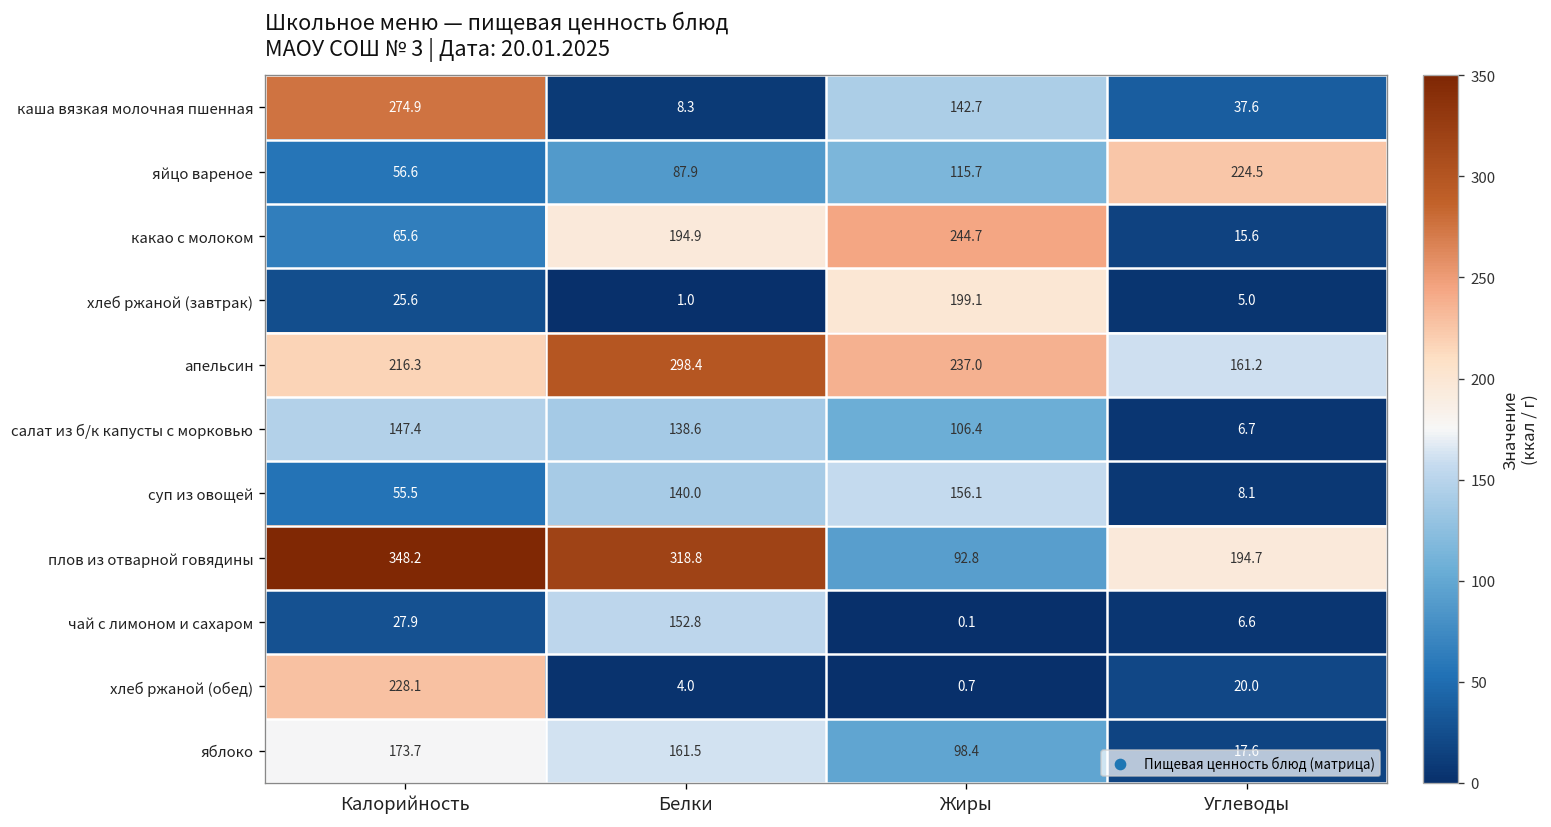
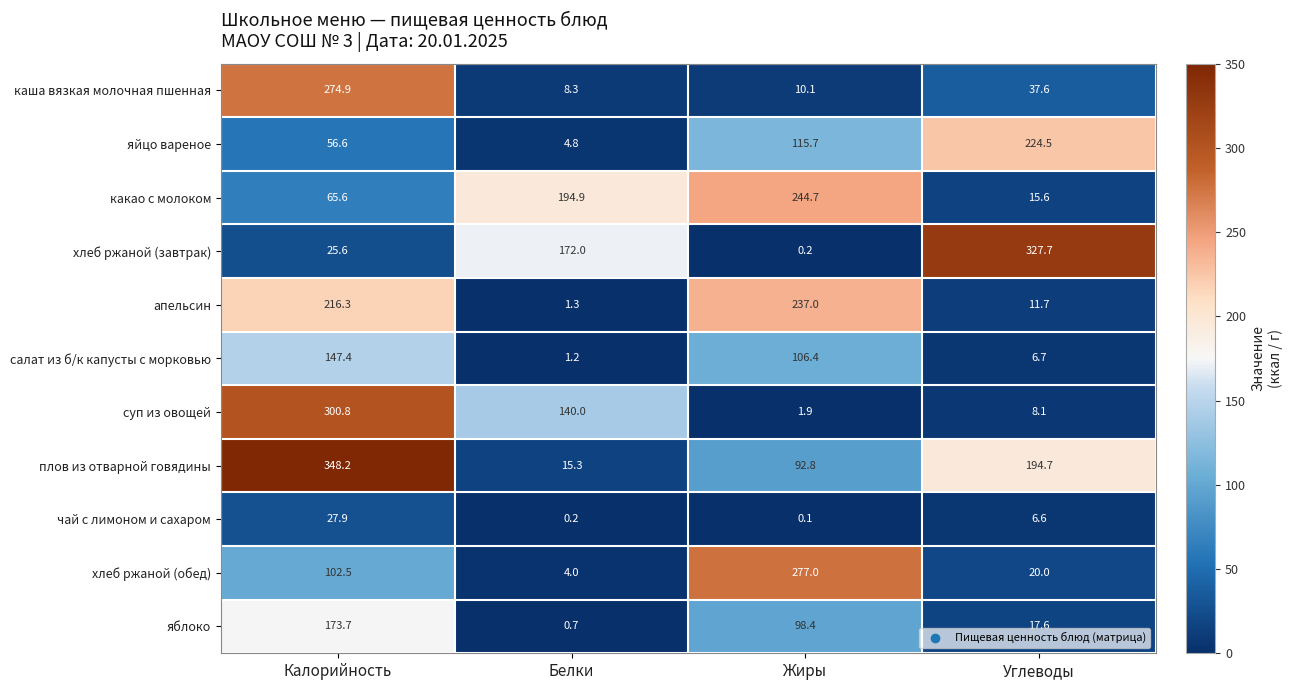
каша вязкая молочная пшенная, Жиры: 142.7 -> 10.1
яйцо вареное, Белки: 87.9 -> 4.8
хлеб ржаной (завтрак), Белки: 1.0 -> 172.0
хлеб ржаной (завтрак), Жиры: 199.1 -> 0.2
хлеб ржаной (завтрак), Углеводы: 5.0 -> 327.7
апельсин, Белки: 298.4 -> 1.3
апельсин, Углеводы: 161.2 -> 11.7
салат из б/к капусты с морковью, Белки: 138.6 -> 1.2
суп из овощей, Калорийность: 55.5 -> 300.8
суп из овощей, Жиры: 156.1 -> 1.9
плов из отварной говядины, Белки: 318.8 -> 15.3
чай с лимоном и сахаром, Белки: 152.8 -> 0.2
хлеб ржаной (обед), Калорийность: 228.1 -> 102.5
хлеб ржаной (обед), Жиры: 0.7 -> 277.0
яблоко, Белки: 161.5 -> 0.7
